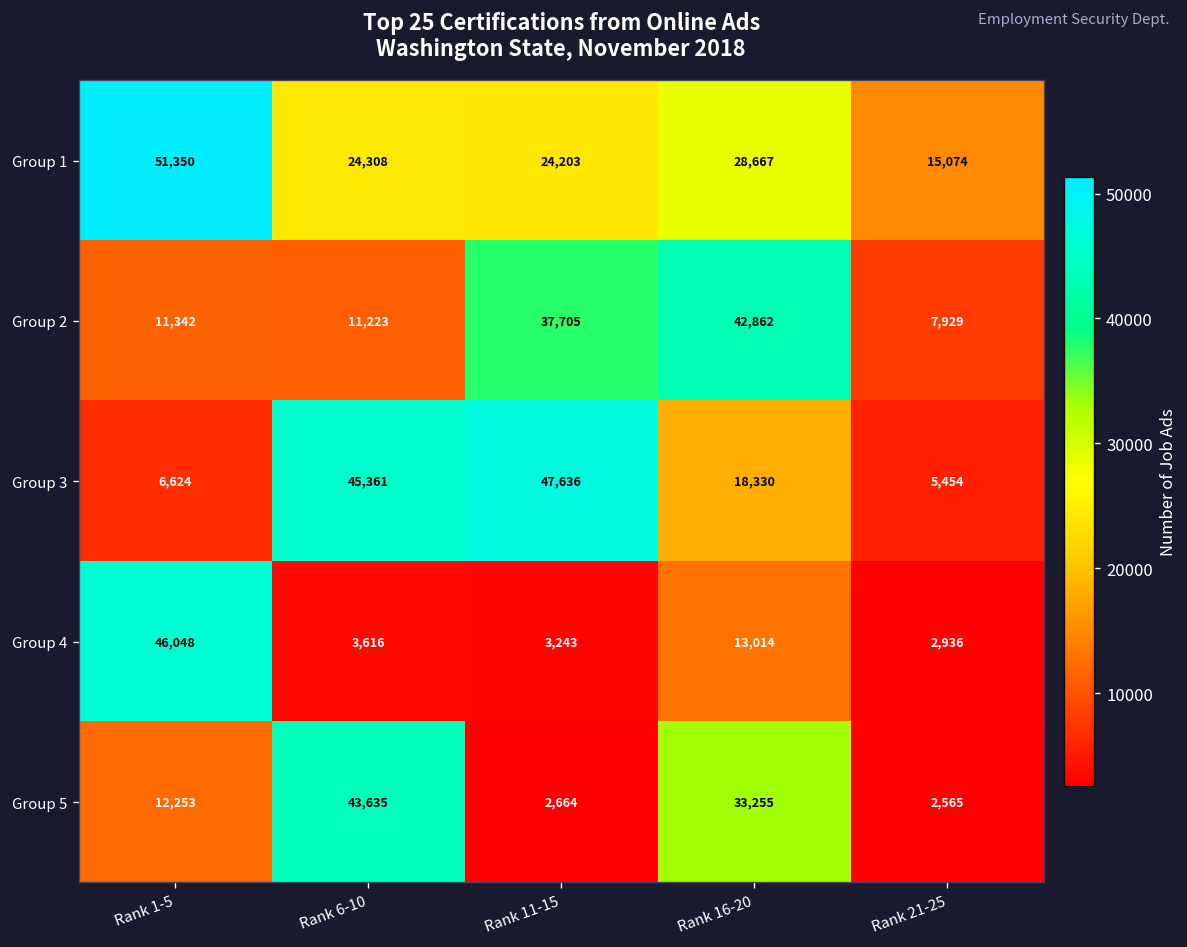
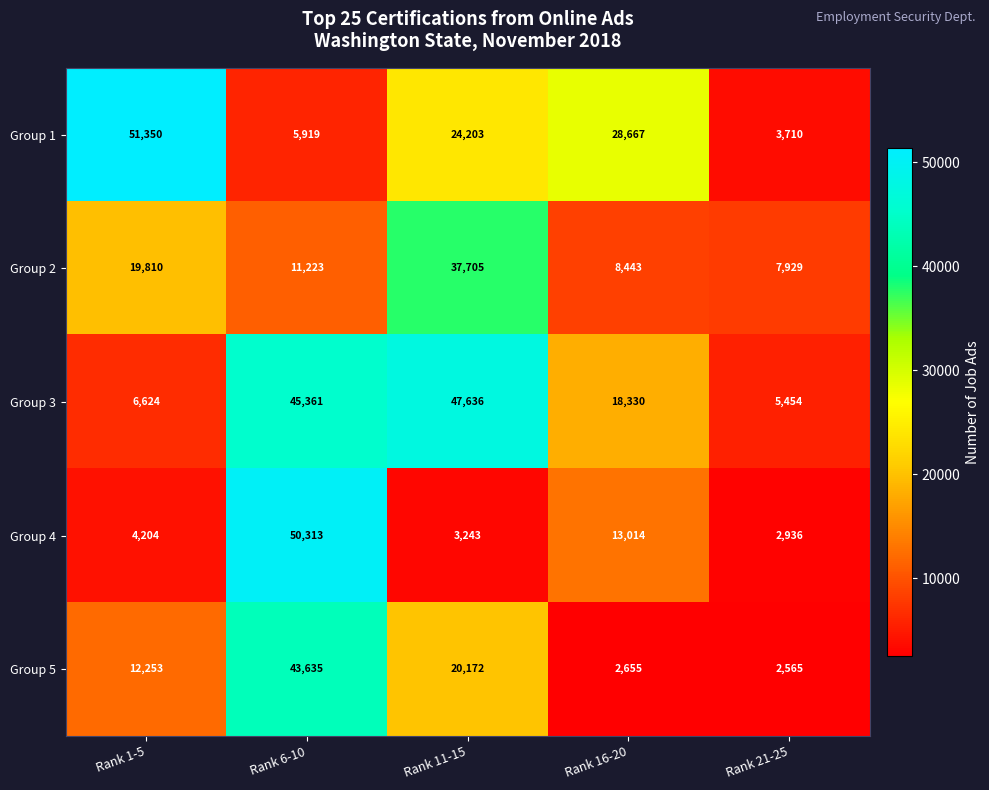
Group 1, Rank 6-10: 24,308 -> 5,919
Group 1, Rank 21-25: 15,074 -> 3,710
Group 2, Rank 1-5: 11,342 -> 19,810
Group 2, Rank 16-20: 42,862 -> 8,443
Group 4, Rank 1-5: 46,048 -> 4,204
Group 4, Rank 6-10: 3,616 -> 50,313
Group 5, Rank 11-15: 2,664 -> 20,172
Group 5, Rank 16-20: 33,255 -> 2,655
